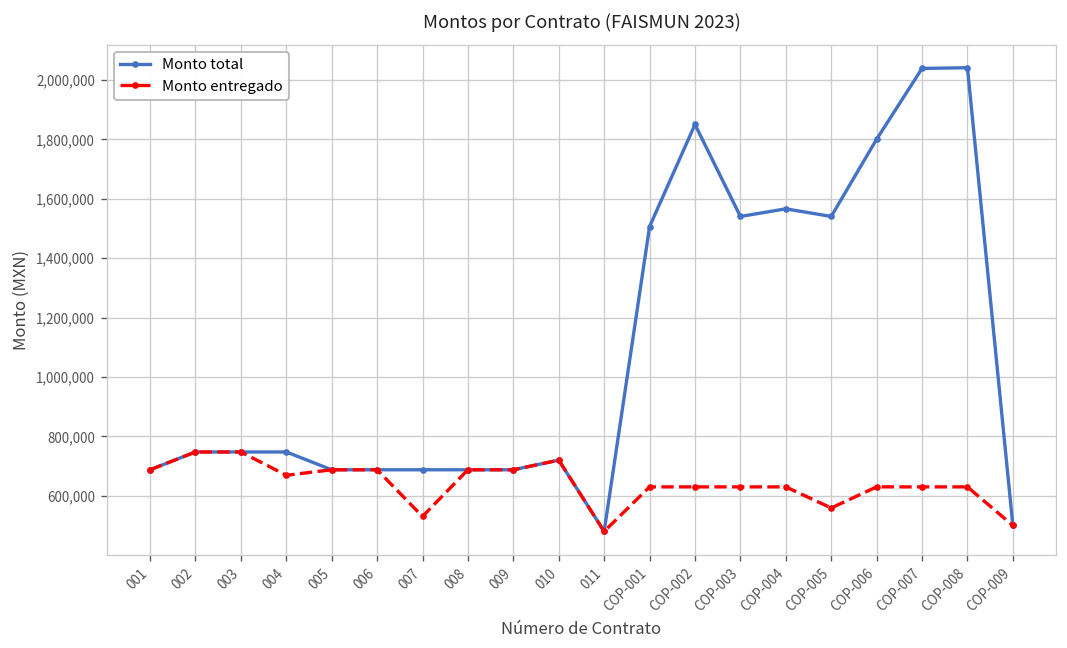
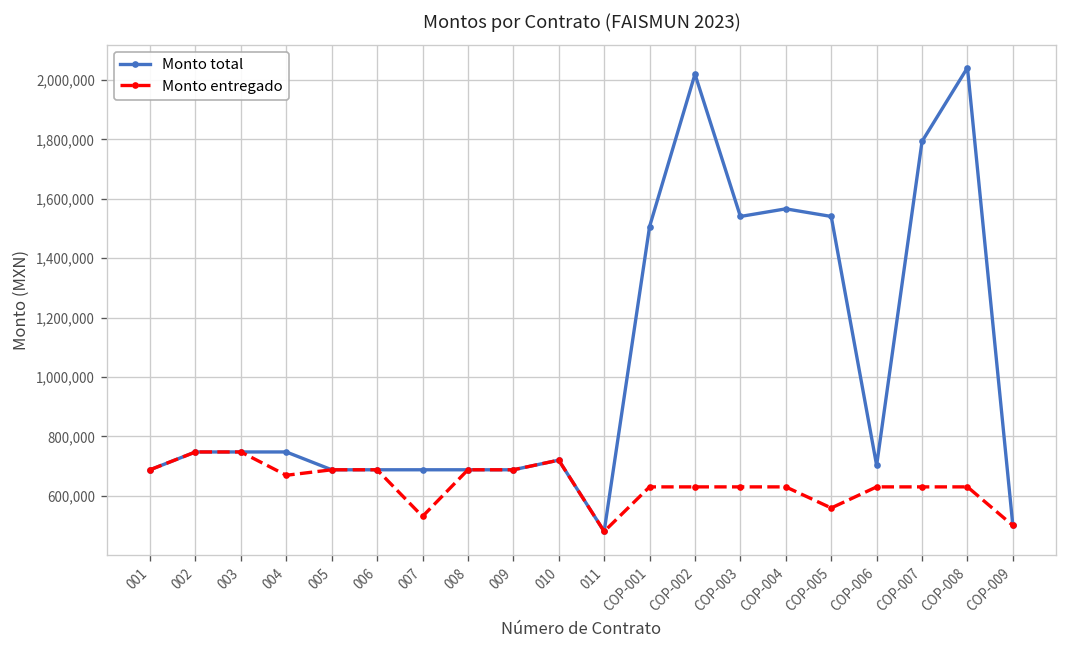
Monto total, COP-002: 1,850,000 -> 2,020,000
Monto total, COP-006: 1,800,000 -> 700,000
Monto total, COP-007: 2,040,000 -> 1,790,000
